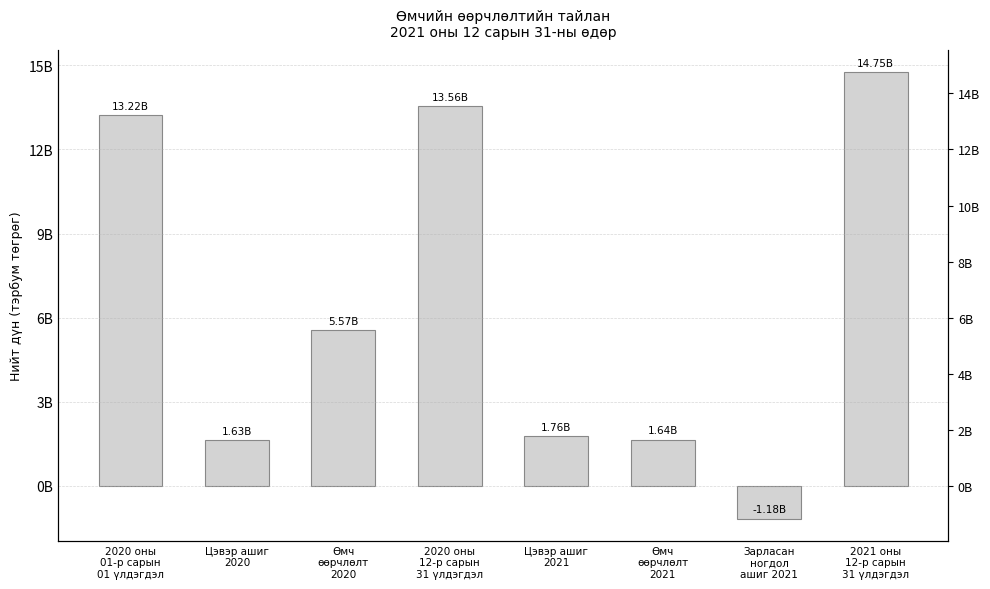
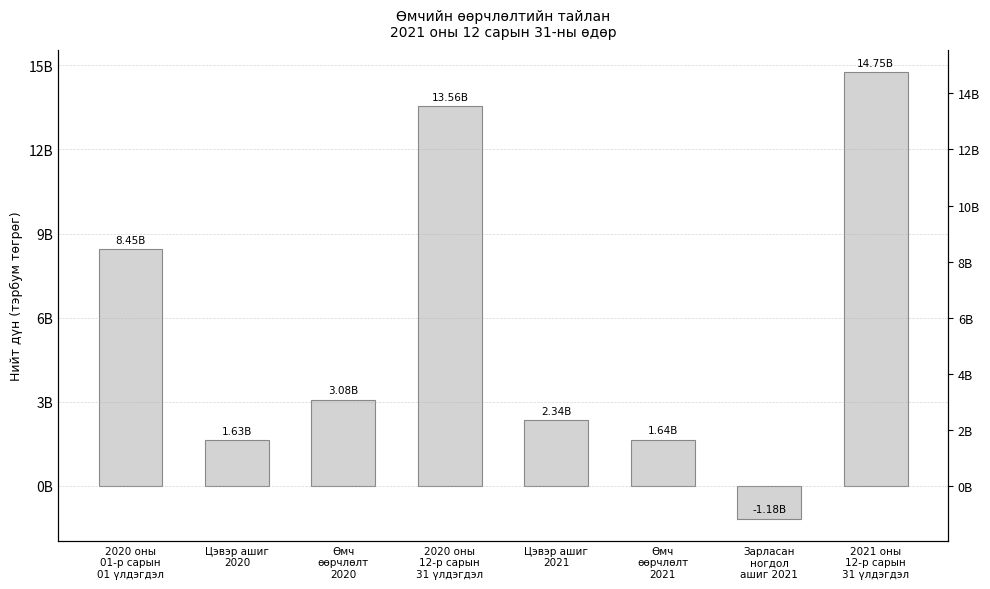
2020 оны 01-р сарын 01 үлдэгдэл: 13.22B -> 8.45B
Өмч өөрчлөлт 2020: 5.57B -> 3.08B
Цэвэр ашиг 2021: 1.76B -> 2.34B
